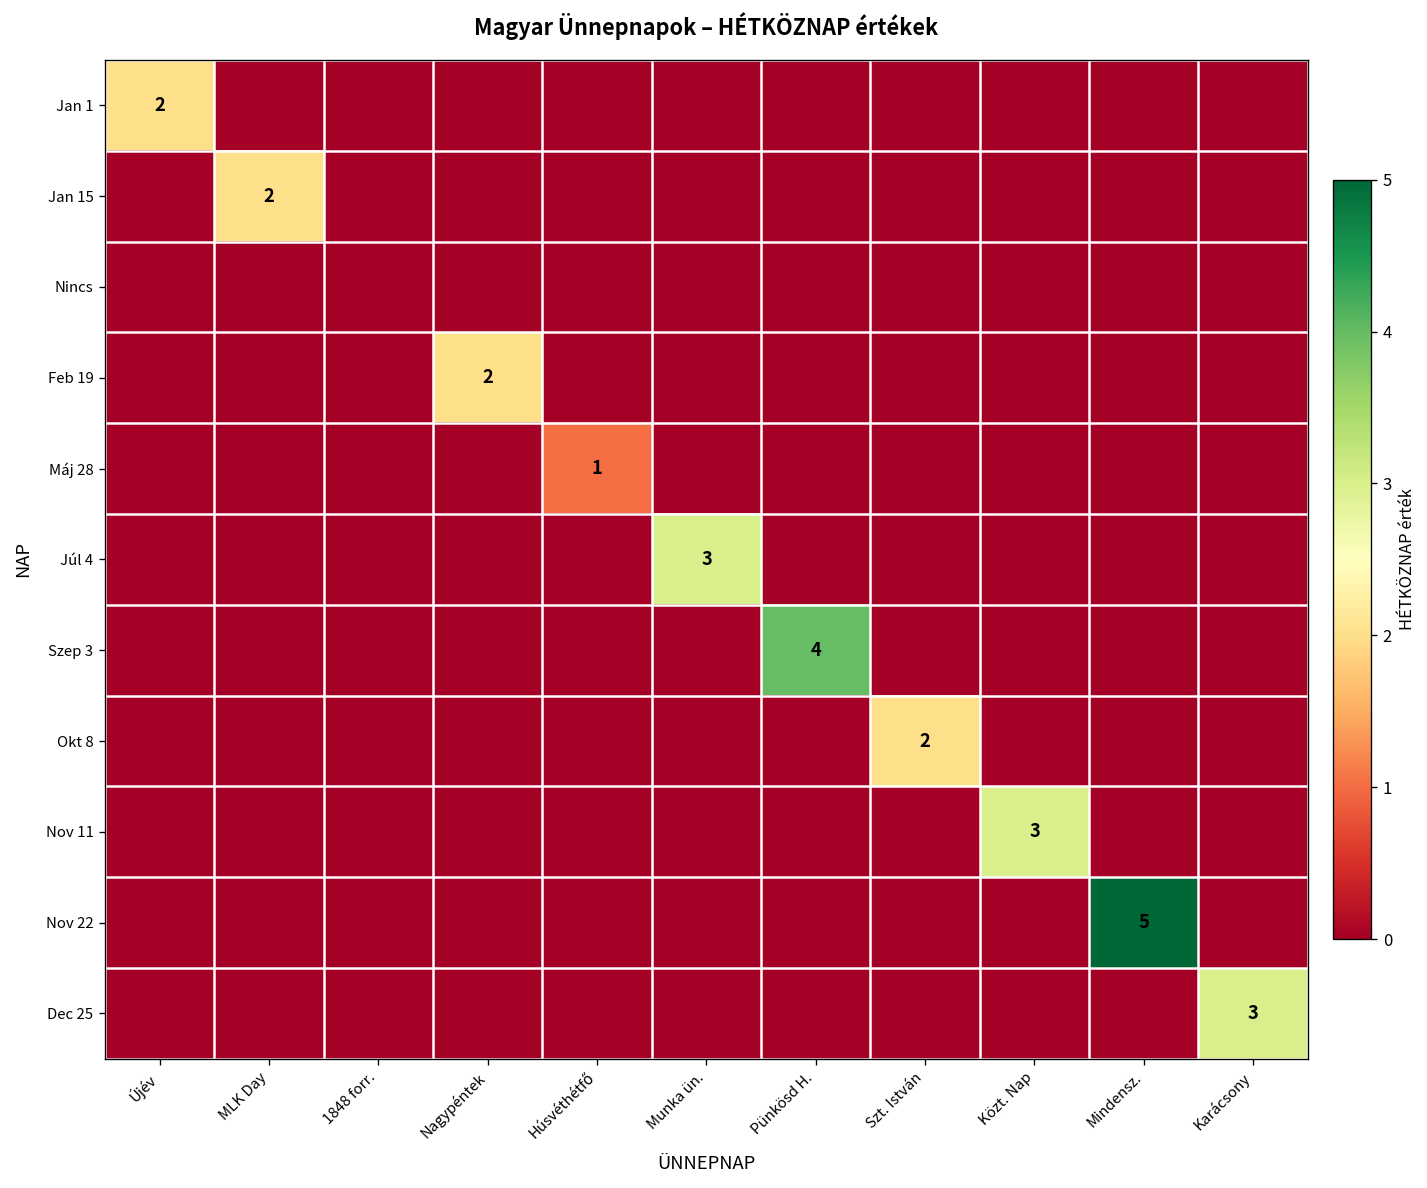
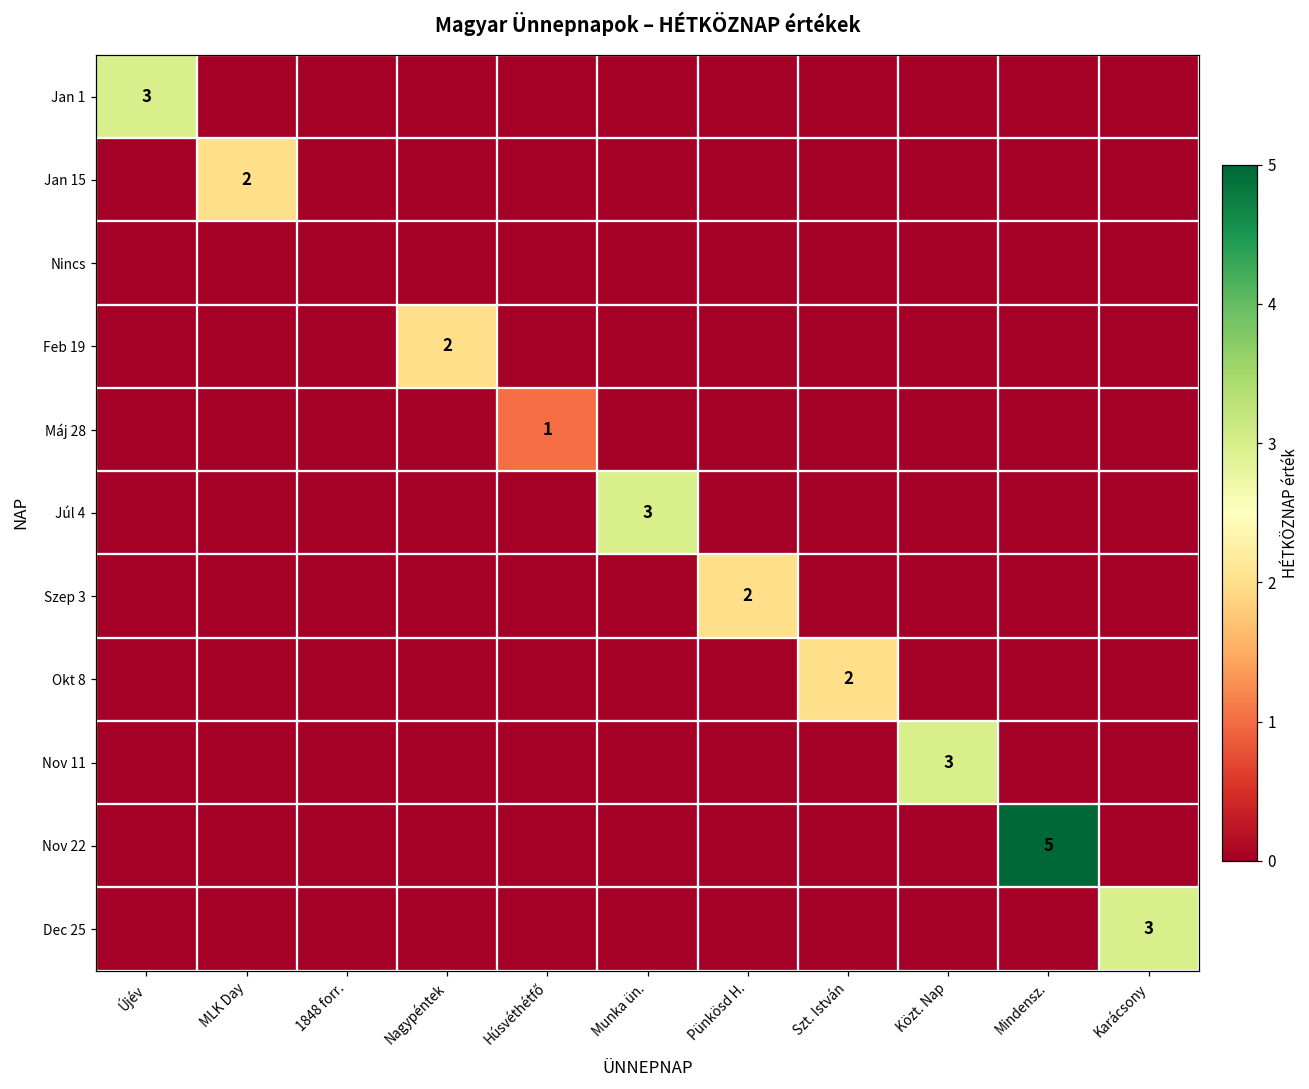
Jan 1, Újév: 2 -> 3
Szep 3, Pünkösd H.: 4 -> 2
